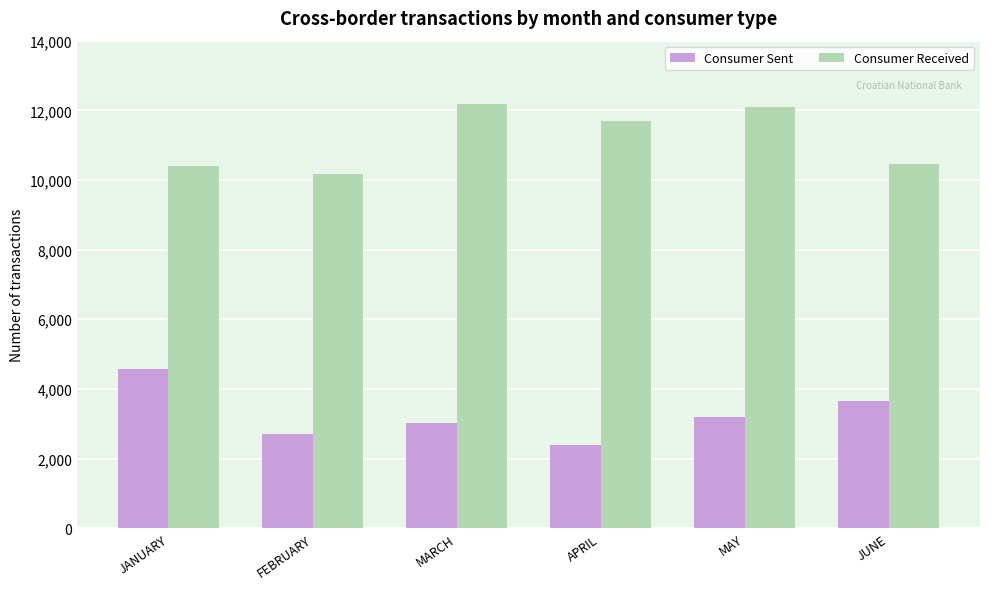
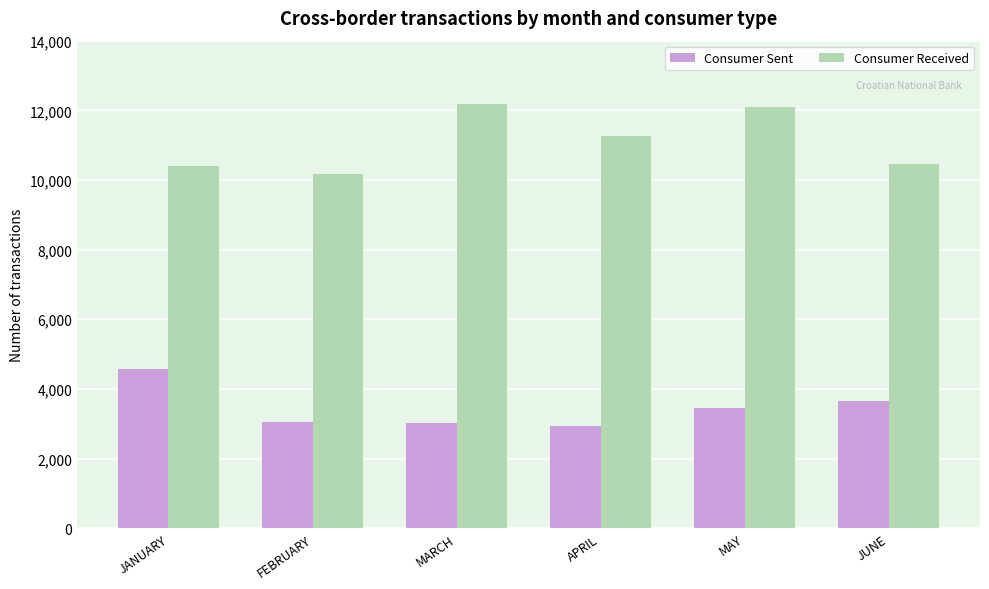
Consumer Sent, FEBRUARY: 2,700 -> 3,000
Consumer Sent, APRIL: 2,400 -> 2,900
Consumer Received, APRIL: 11,700 -> 11,300
Consumer Sent, MAY: 3,200 -> 3,400
